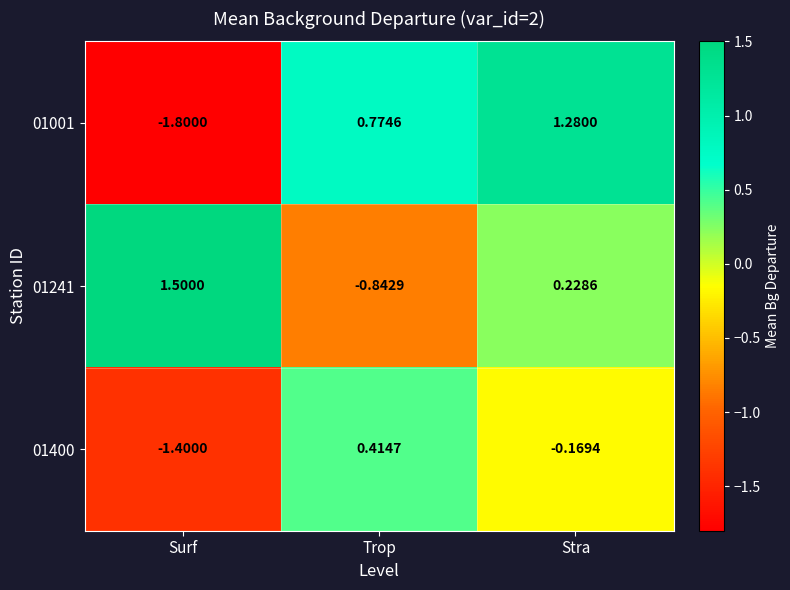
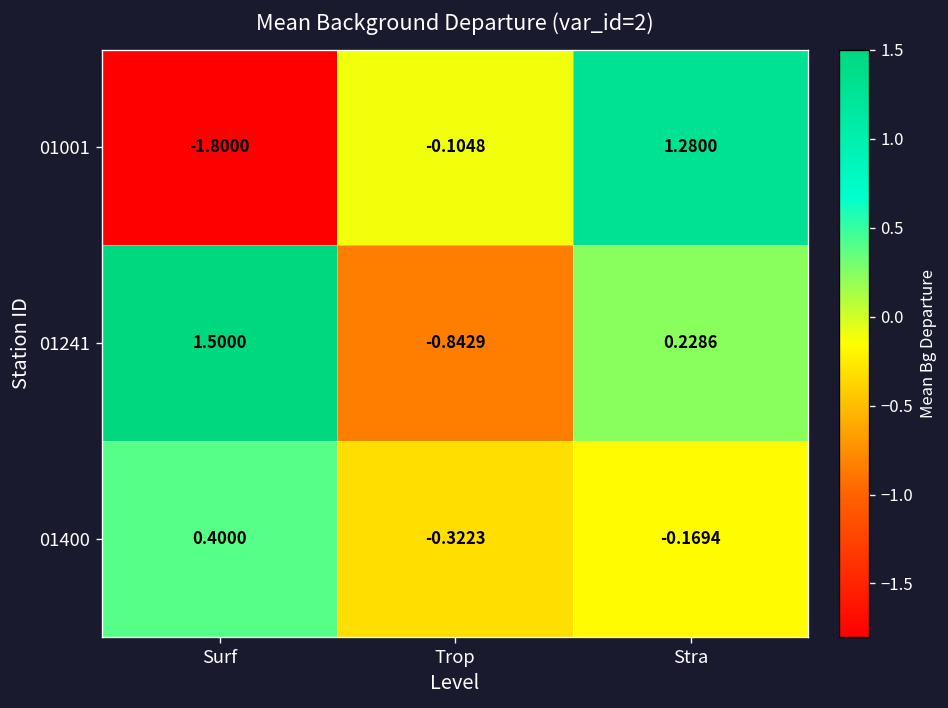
01001, Trop: 0.7746 -> -0.1048
01400, Surf: -1.4000 -> 0.4000
01400, Trop: 0.4147 -> -0.3223
